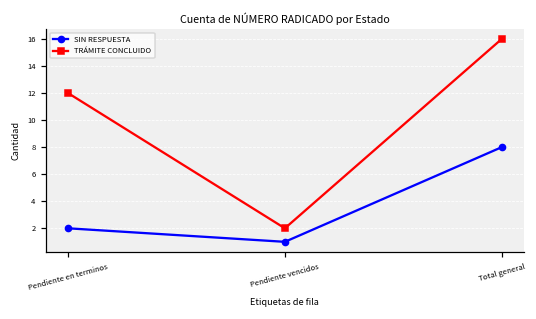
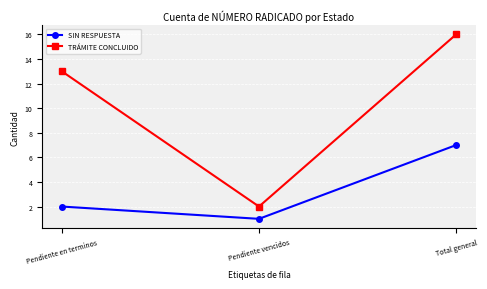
TRÁMITE CONCLUIDO, Pendiente en terminos: 12 -> 13
SIN RESPUESTA, Total general: 8 -> 7
